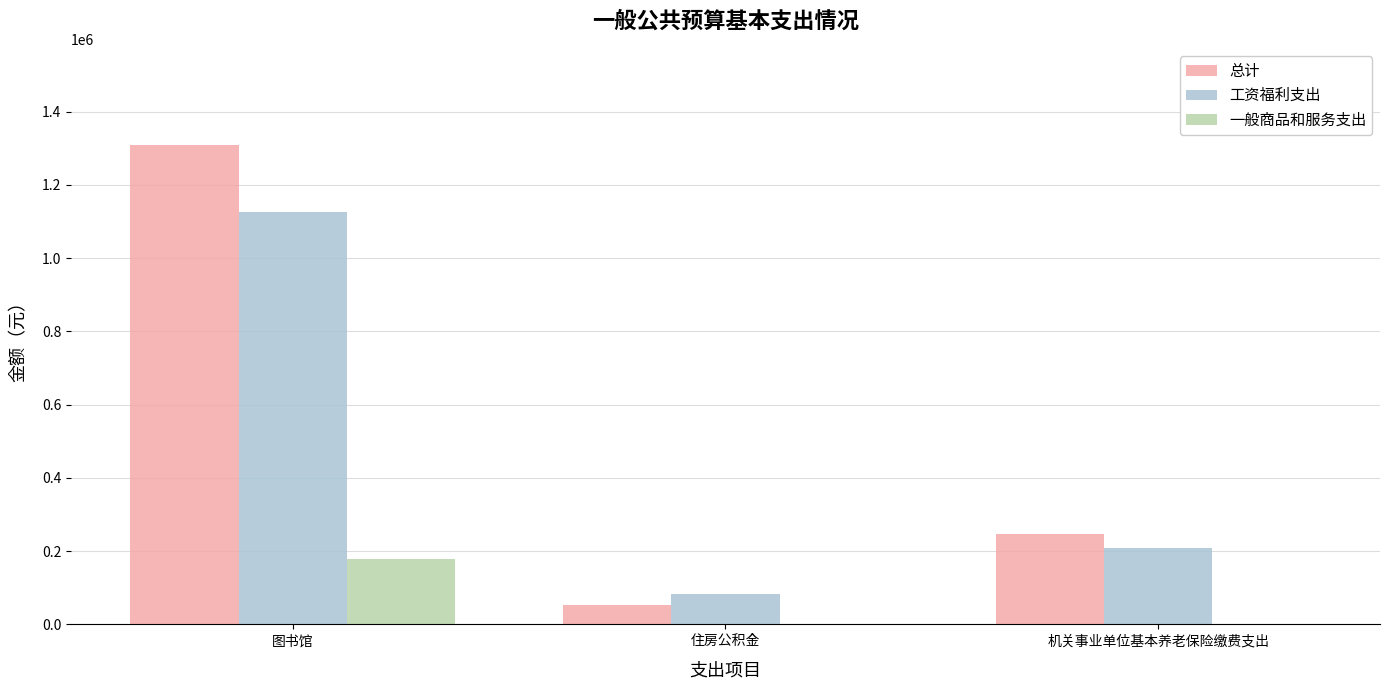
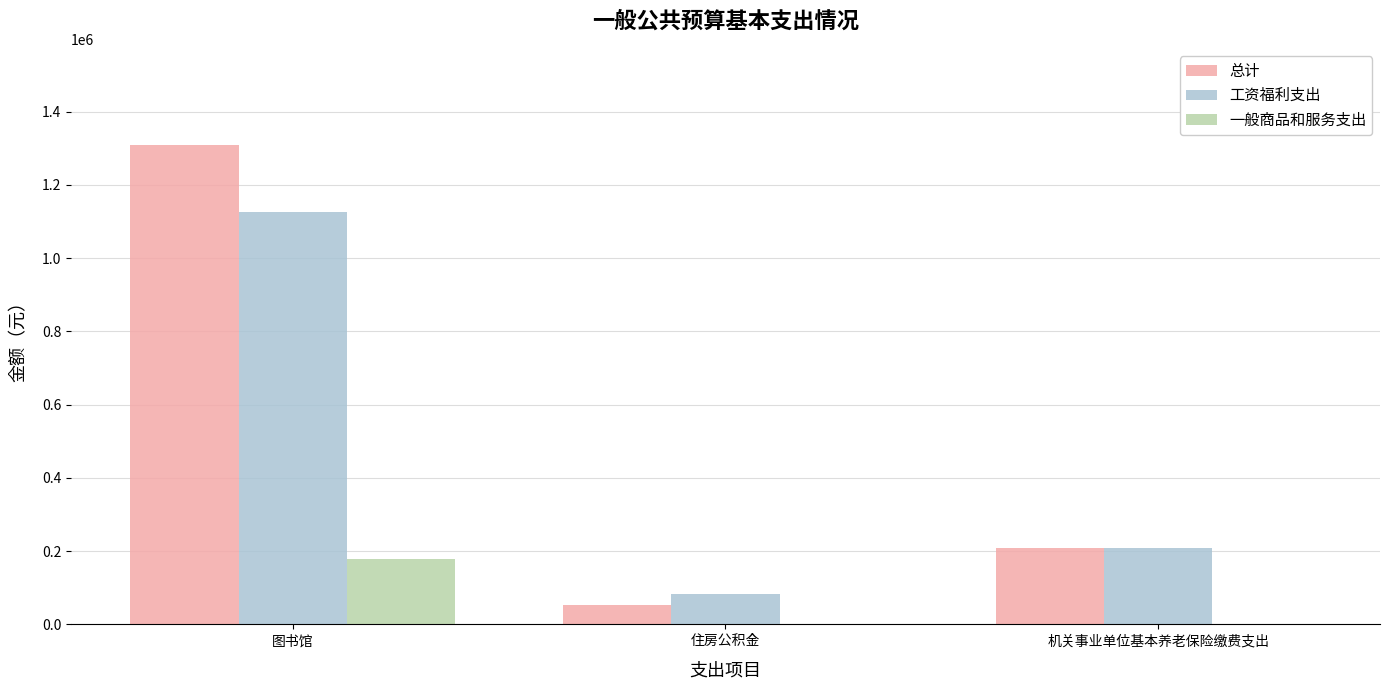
总计, 机关事业单位基本养老保险缴费支出: 250000 -> 210000
